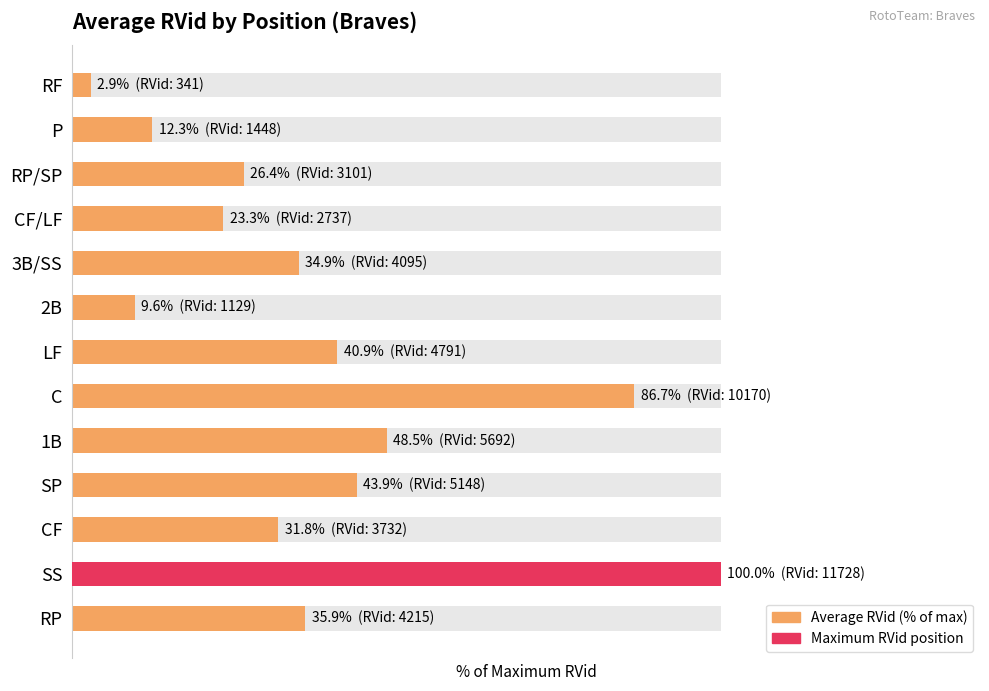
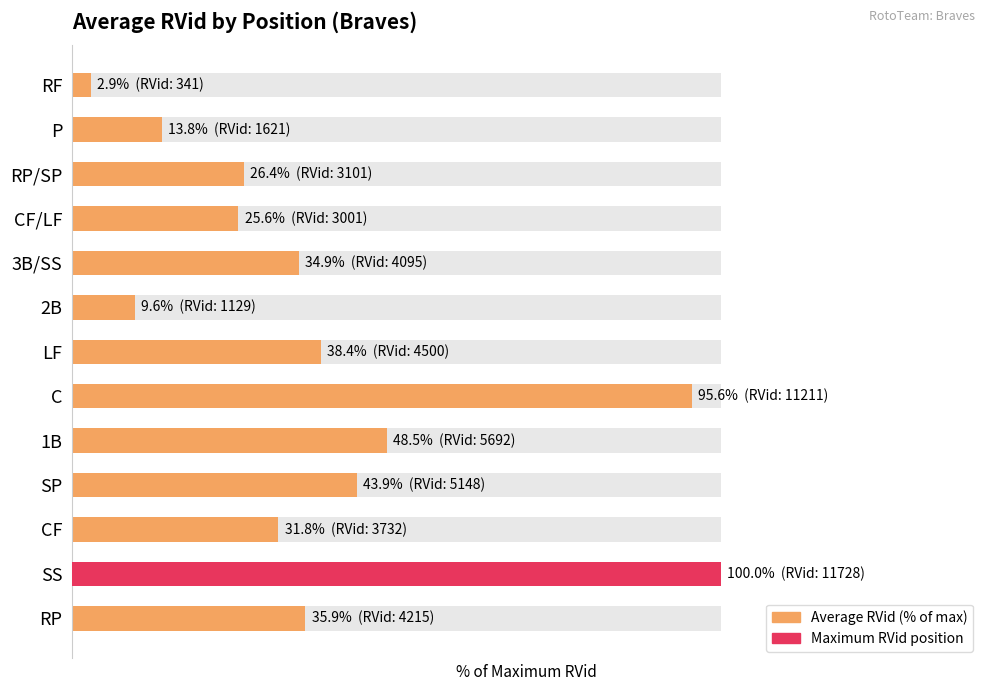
Average RVid (% of max), P: 12.3% (RVid: 1448) -> 13.8% (RVid: 1621)
Average RVid (% of max), CF/LF: 23.3% (RVid: 2737) -> 25.6% (RVid: 3001)
Average RVid (% of max), LF: 40.9% (RVid: 4791) -> 38.4% (RVid: 4500)
Average RVid (% of max), C: 86.7% (RVid: 10170) -> 95.6% (RVid: 11211)
